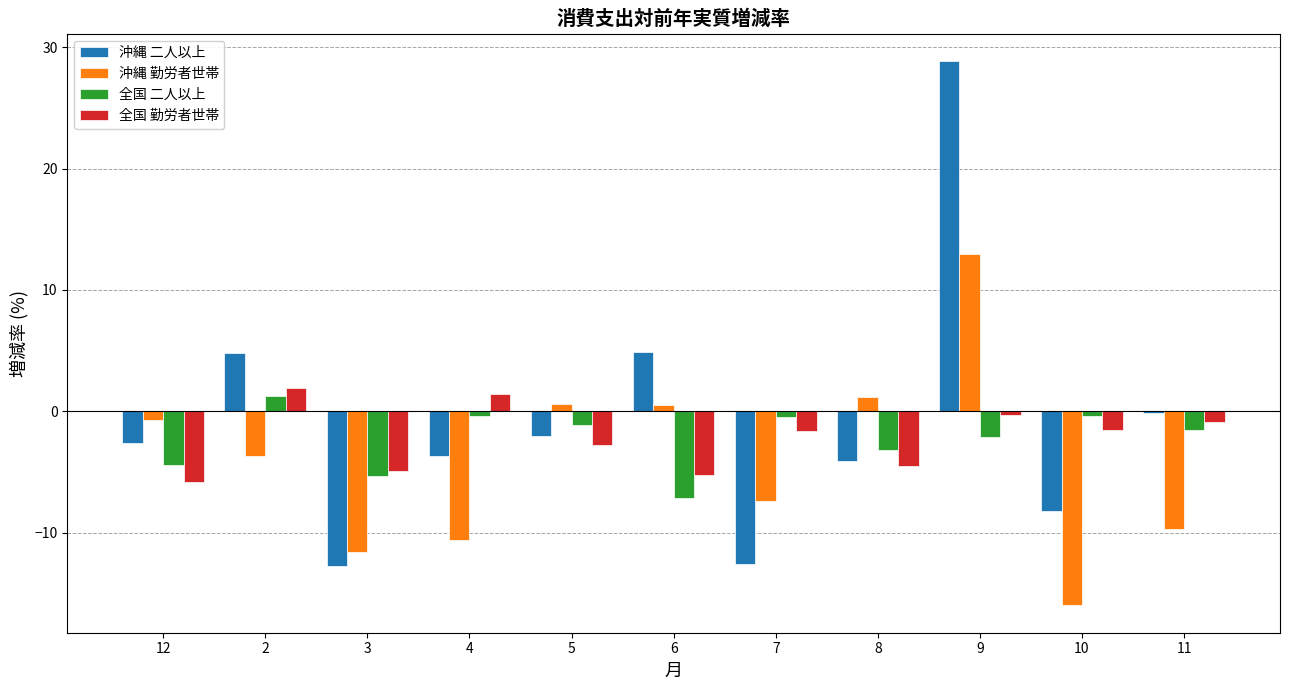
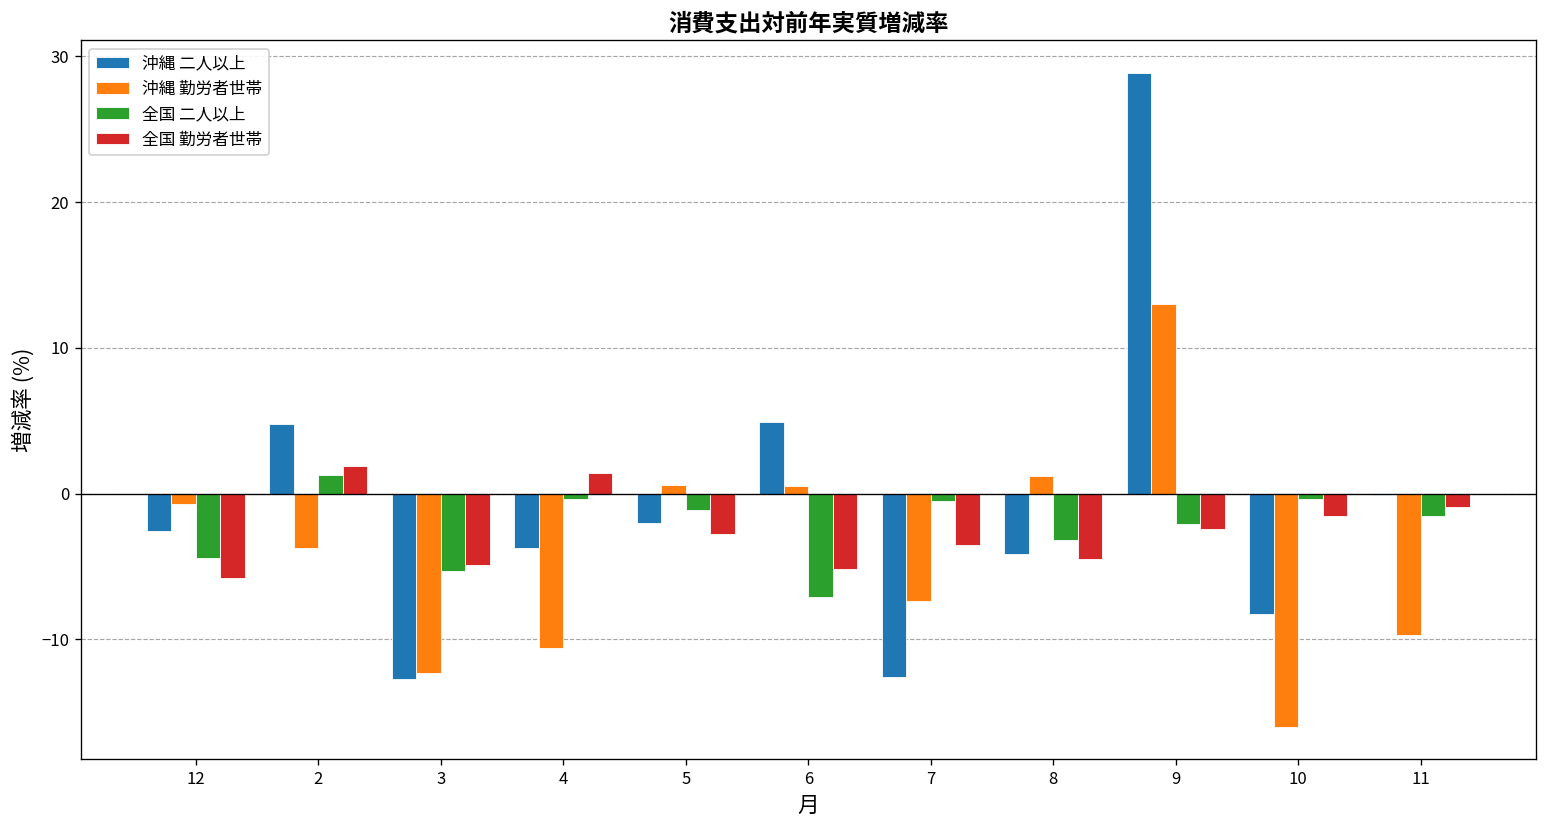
沖縄 勤労者世帯, 3: -11.6 -> -12.3
全国 勤労者世帯, 7: -1.6 -> -3.5
全国 勤労者世帯, 9: -0.3 -> -2.4
